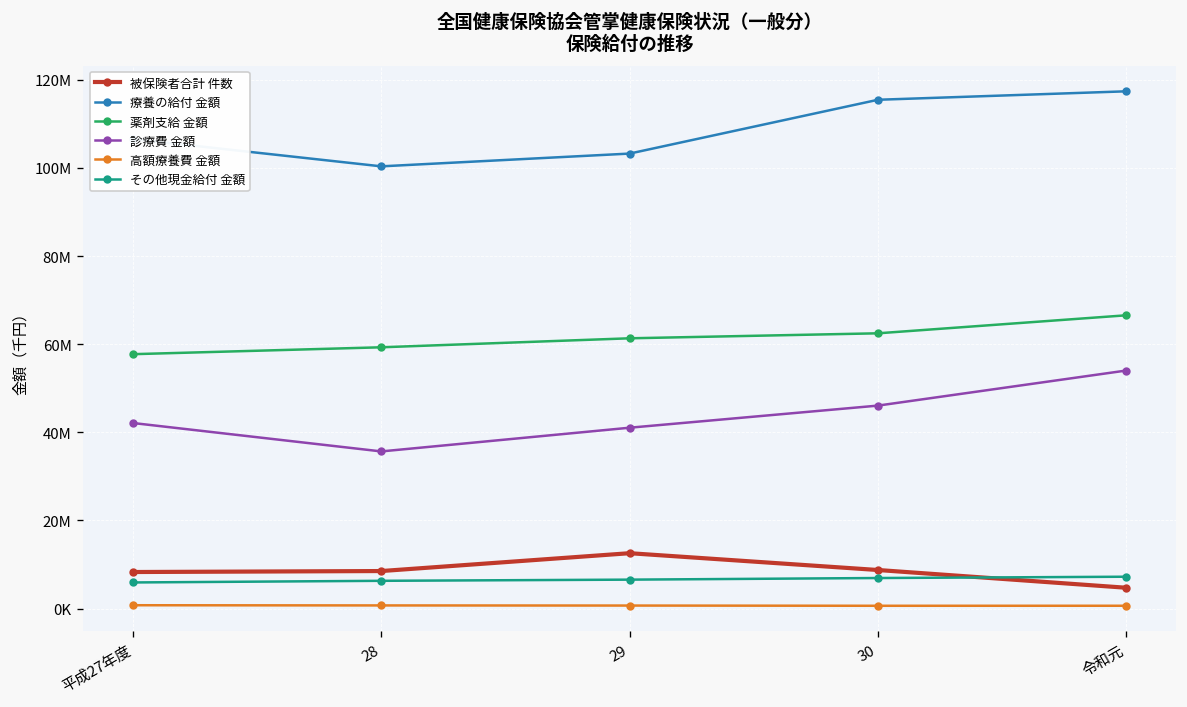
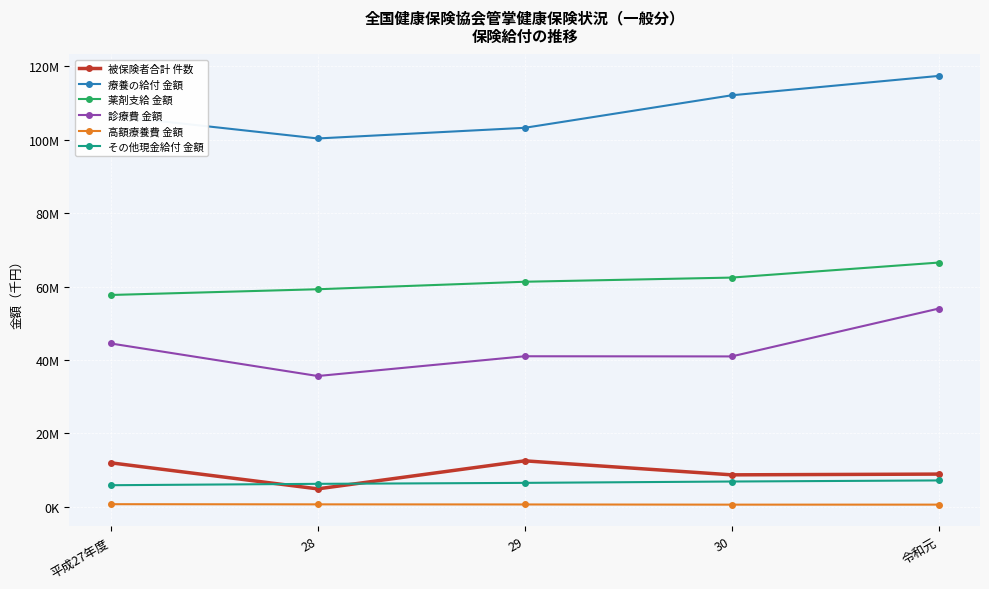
被保険者合計 件数, 平成27年度: 8000000 -> 12000000
診療費 金額, 平成27年度: 42000000 -> 45000000
被保険者合計 件数, 28: 9000000 -> 5000000
療養の給付 金額, 30: 115000000 -> 112000000
診療費 金額, 30: 46000000 -> 41000000
被保険者合計 件数, 令和元: 5000000 -> 9000000
